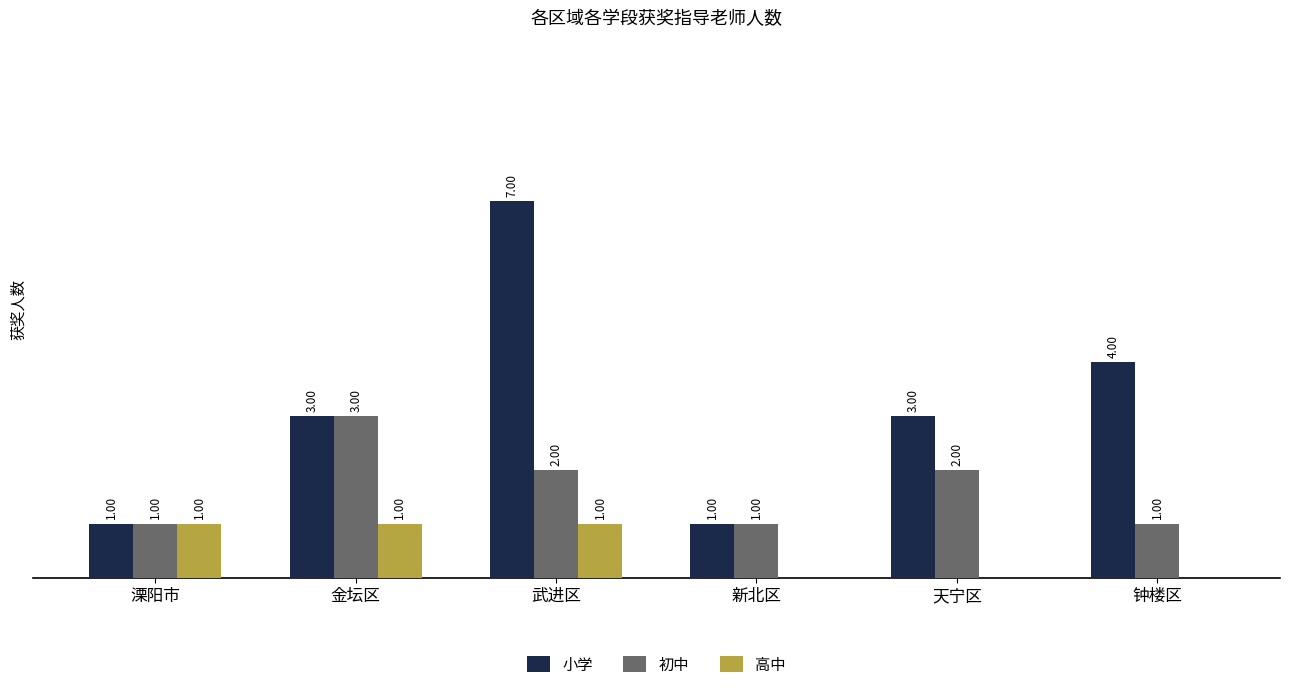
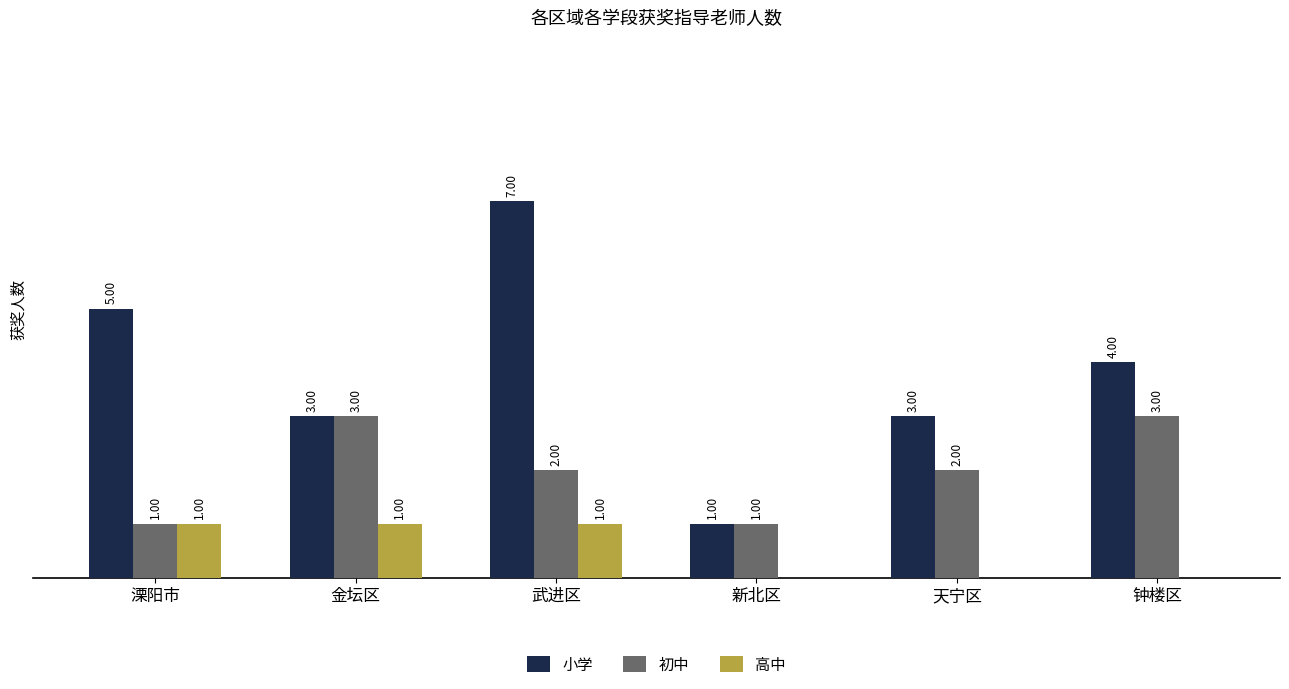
小学, 溧阳市: 1.00 -> 5.00
初中, 钟楼区: 1.00 -> 3.00
